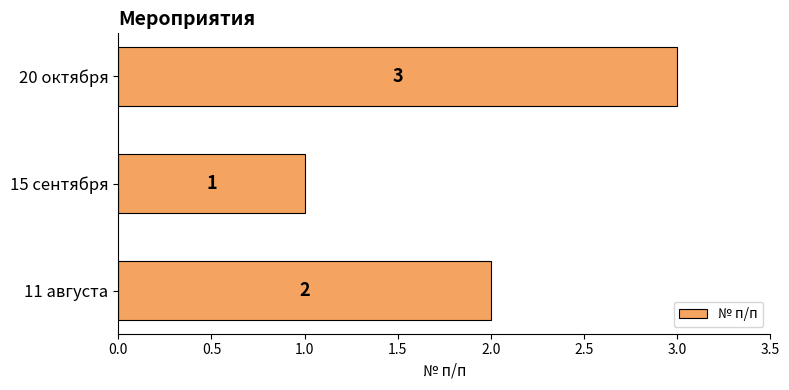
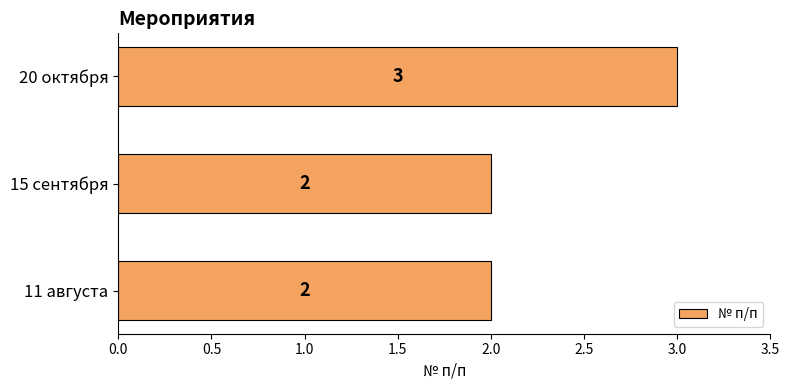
15 сентября: 1 -> 2
